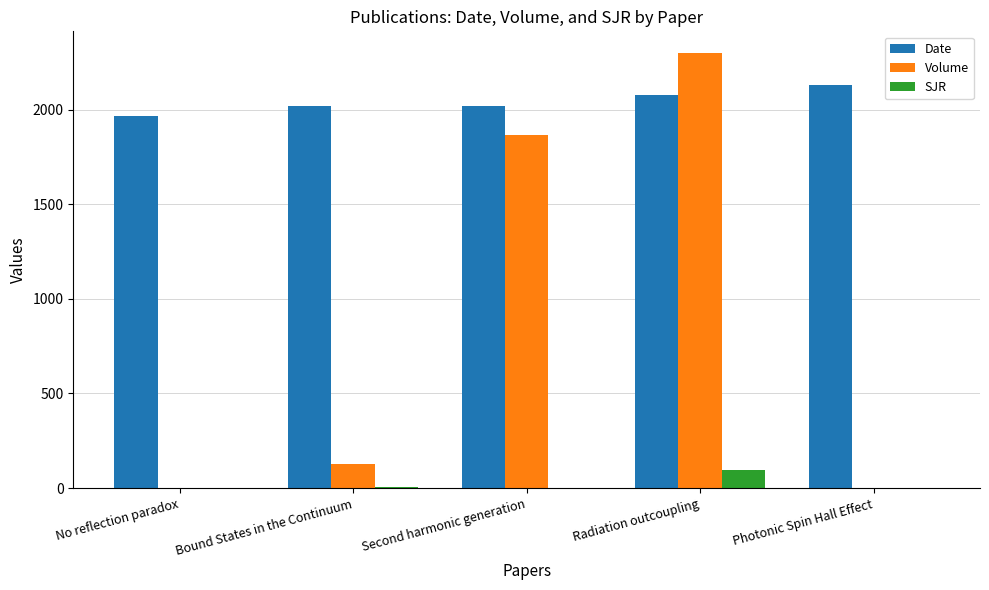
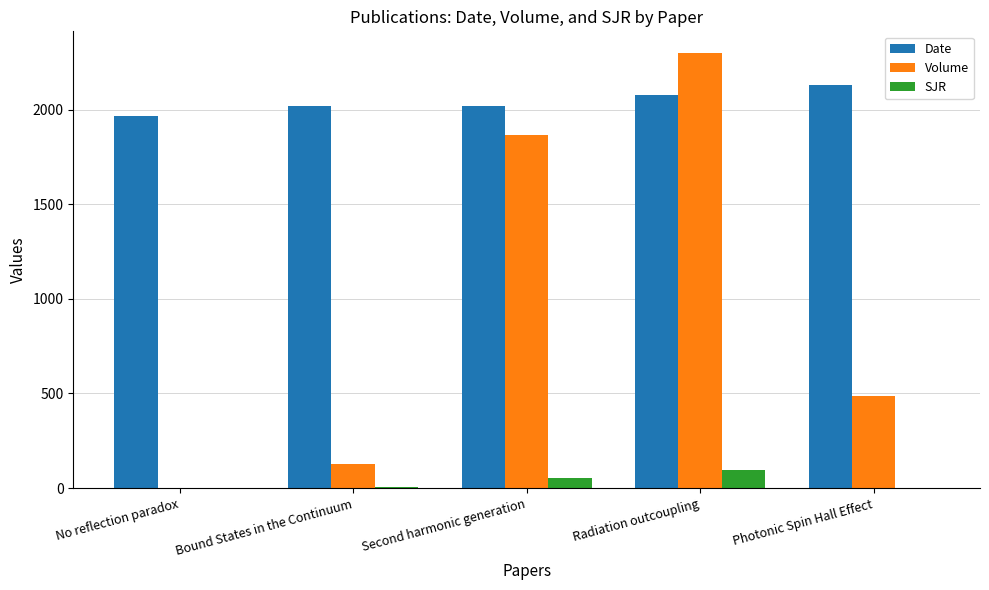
SJR, Second harmonic generation: 0 -> 50
Volume, Photonic Spin Hall Effect: 0 -> 490
